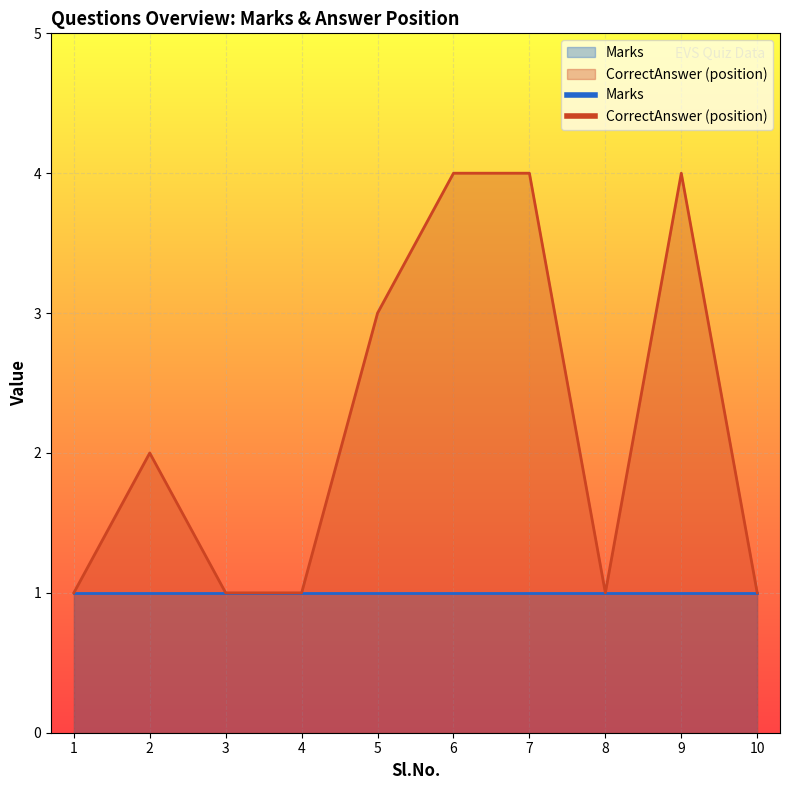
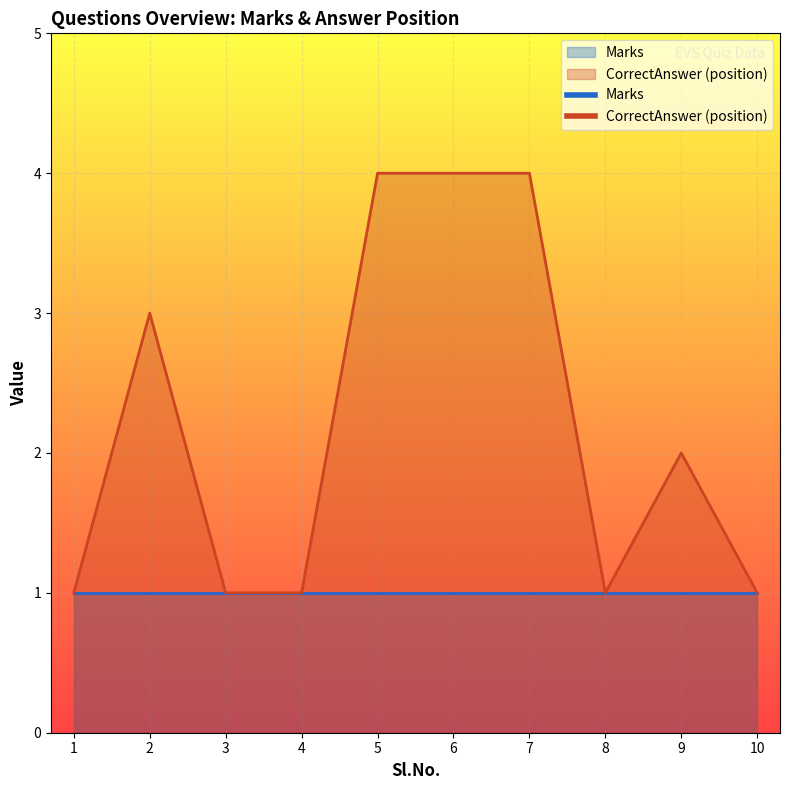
CorrectAnswer (position), 2: 2 -> 3
CorrectAnswer (position), 5: 3 -> 4
CorrectAnswer (position), 9: 4 -> 2
